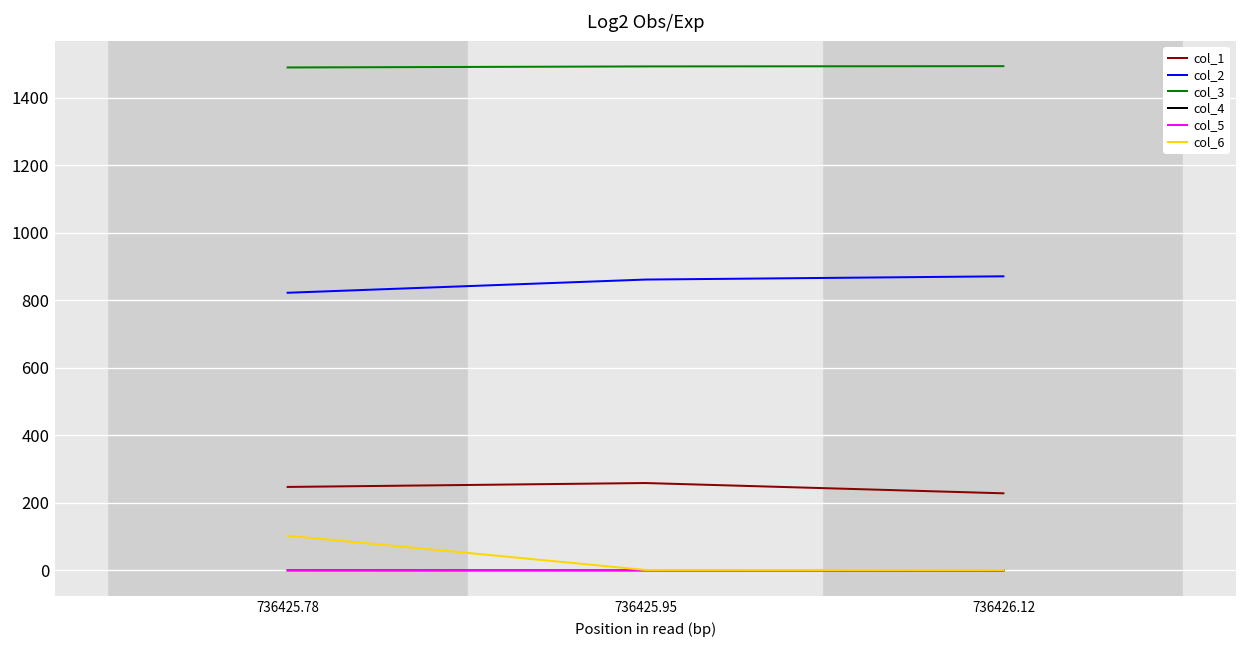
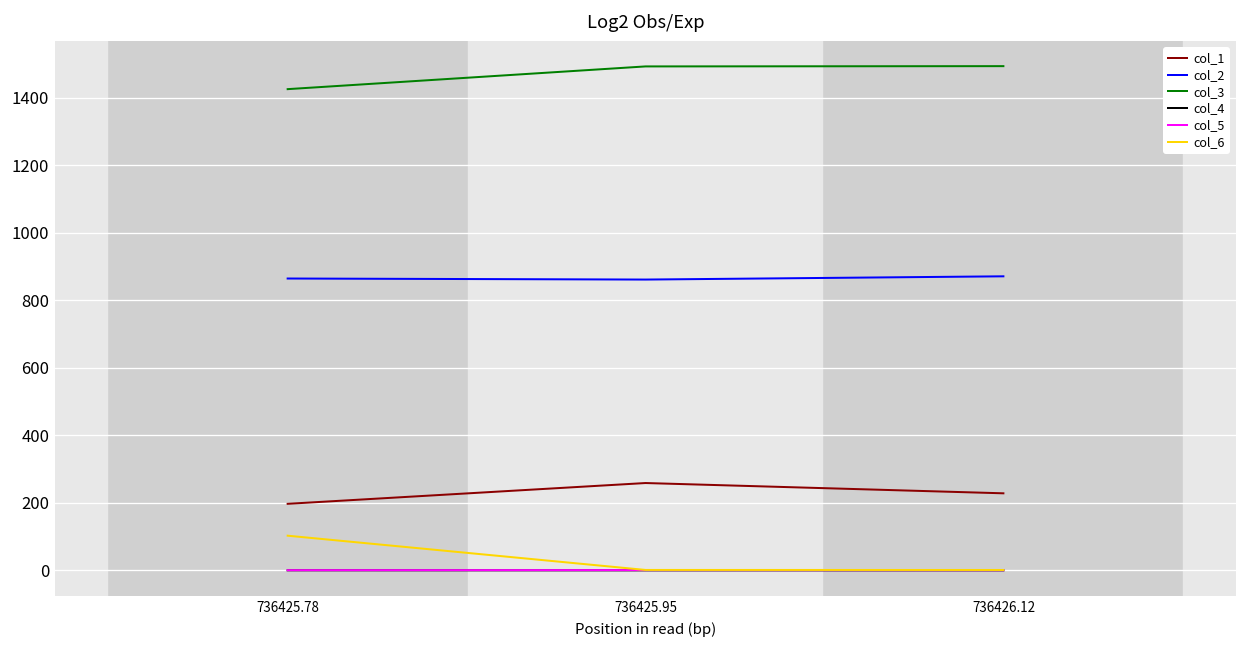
col_1, 736425.78: 250 -> 200
col_2, 736425.78: 820 -> 860
col_3, 736425.78: 1490 -> 1430
